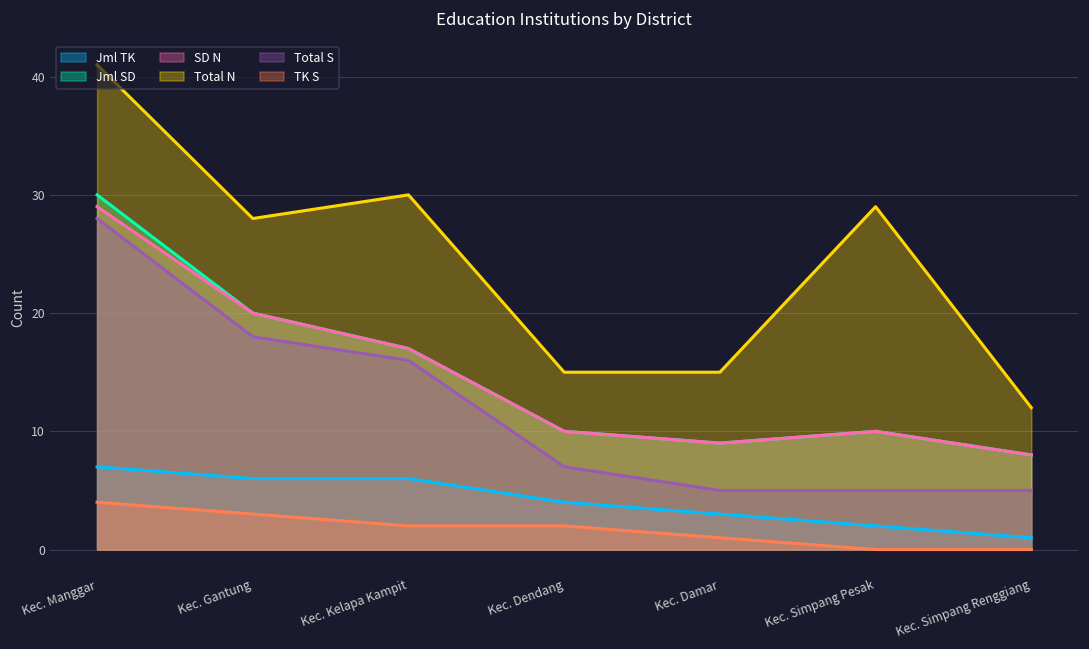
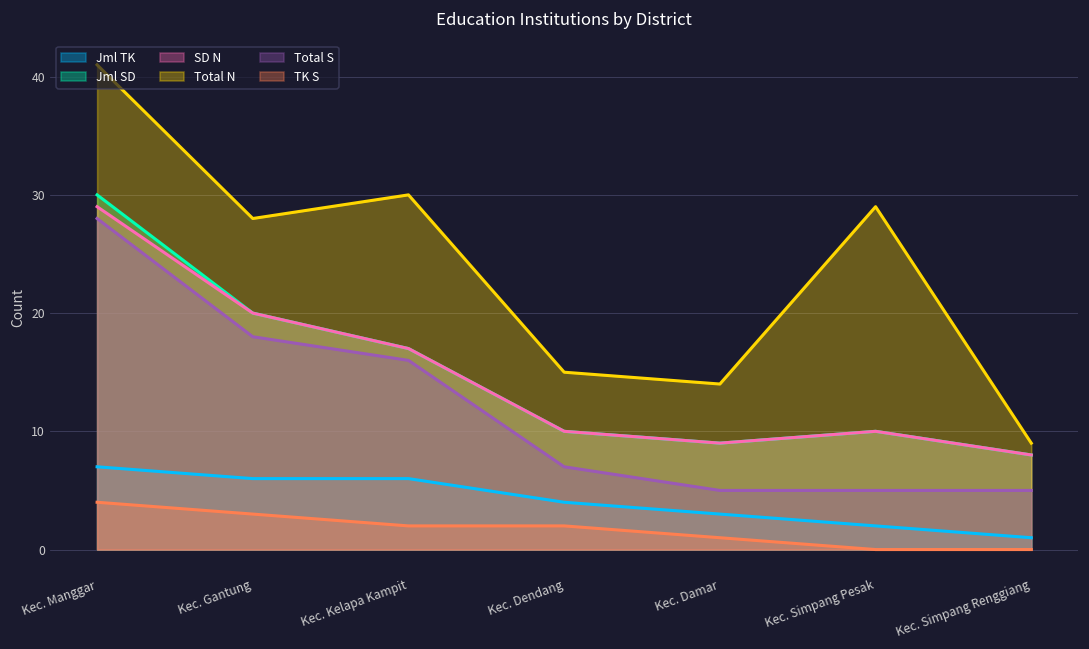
Total N, Kec. Damar: 15 -> 14
Total N, Kec. Simpang Renggiang: 12 -> 9
